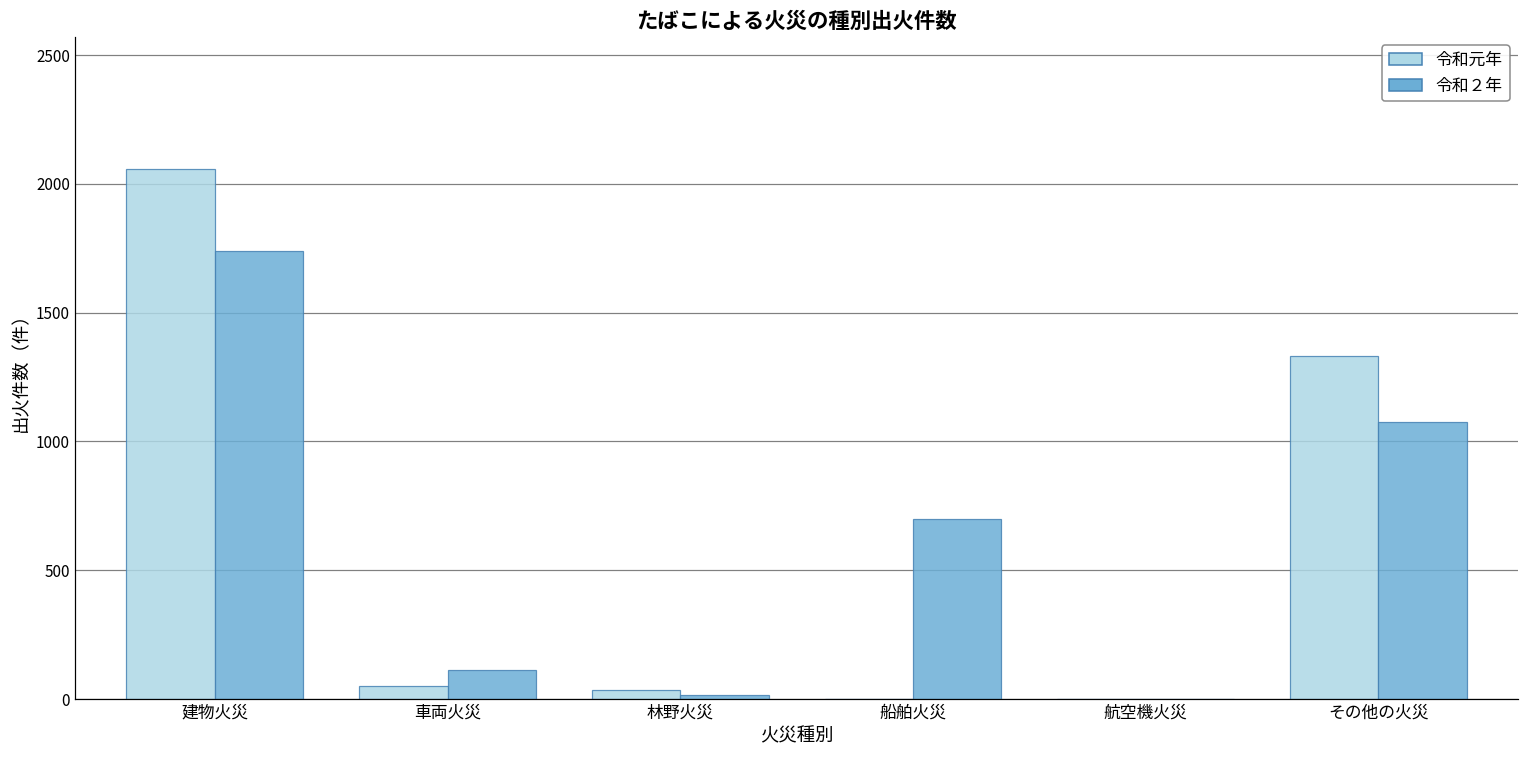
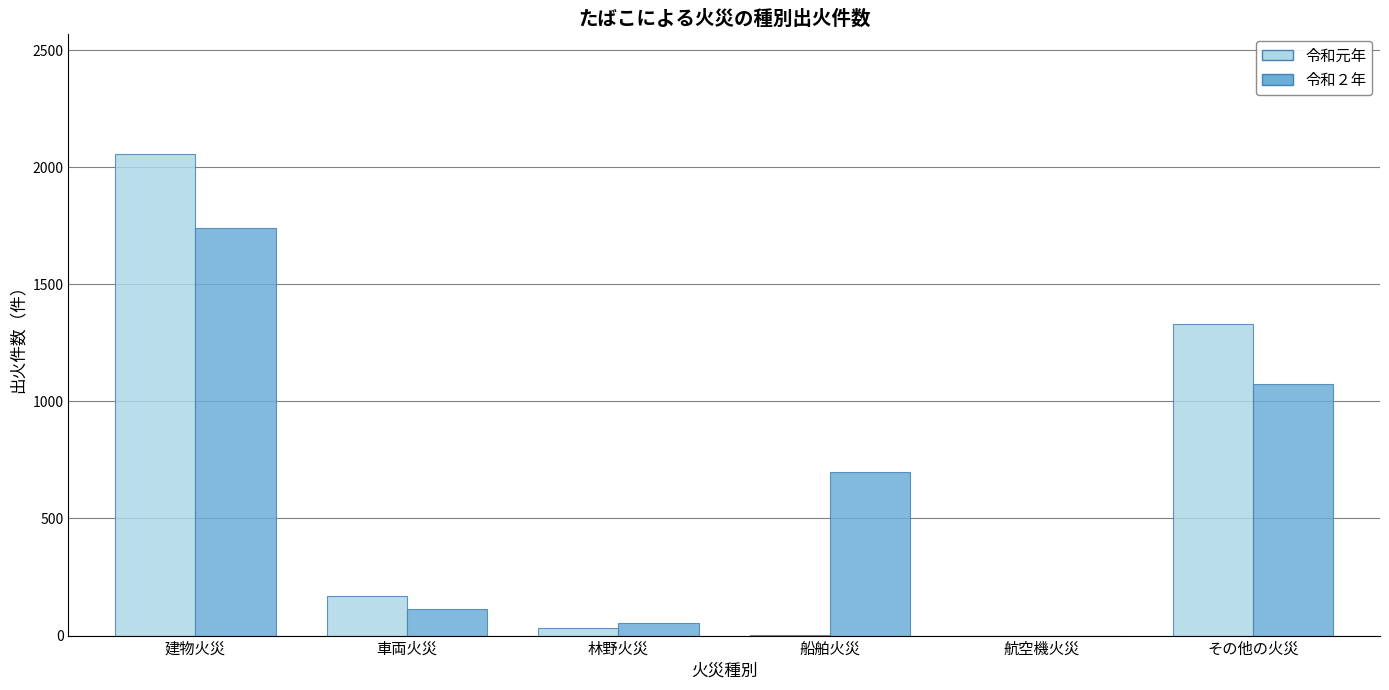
令和元年, 車両火災: 50 -> 170
令和２年, 林野火災: 20 -> 60
